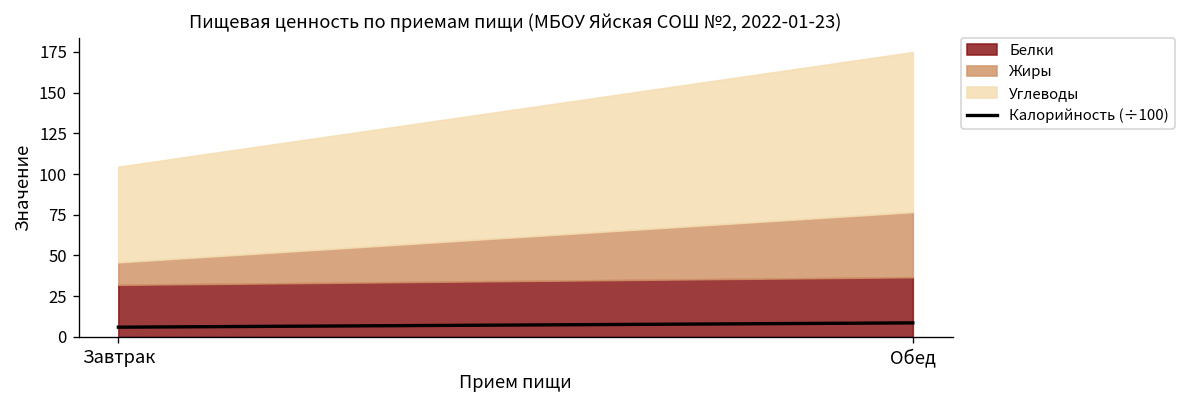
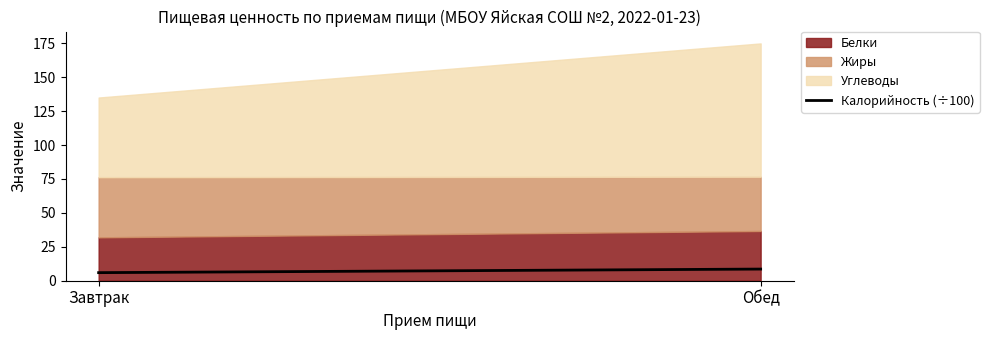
Жиры, Завтрак: 14 -> 44
